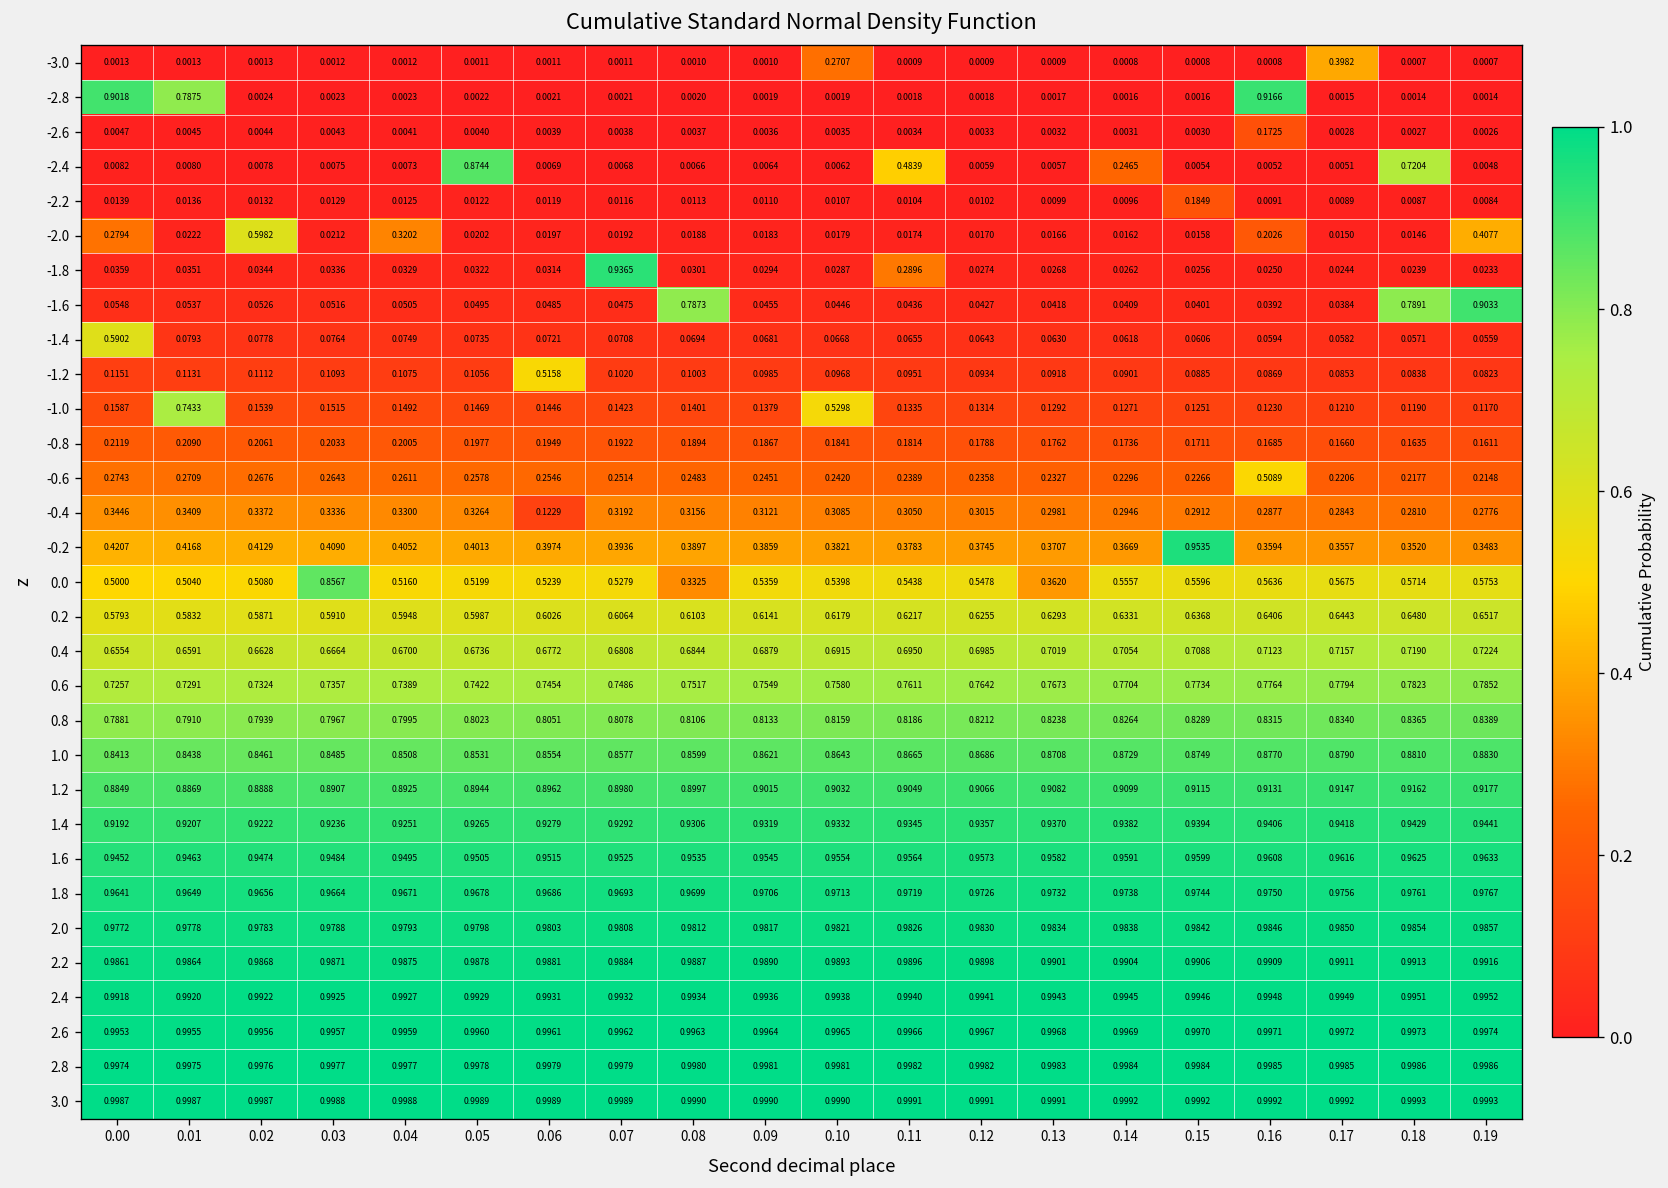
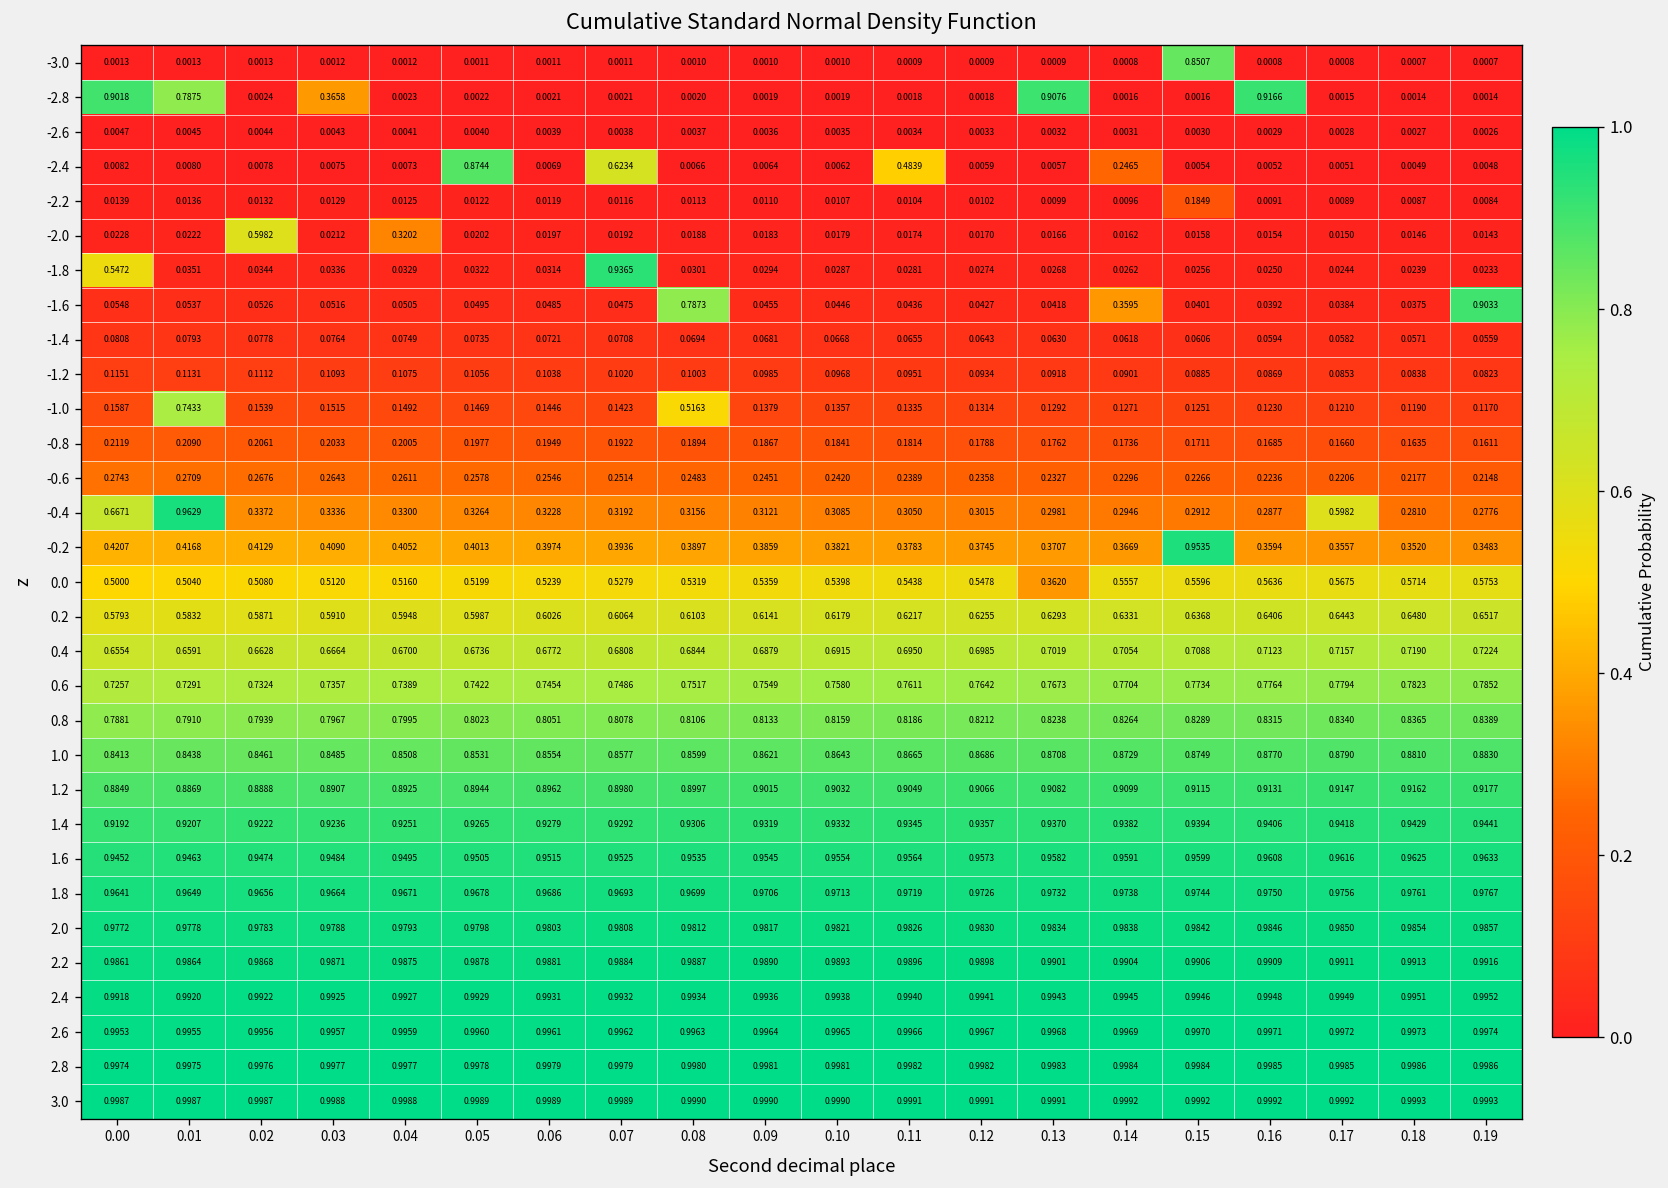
-3.0, 0.10: 0.2707 -> 0.0010
-3.0, 0.15: 0.0008 -> 0.8507
-3.0, 0.17: 0.3982 -> 0.0008
-2.8, 0.03: 0.0023 -> 0.3658
-2.8, 0.13: 0.0017 -> 0.9076
-2.6, 0.16: 0.1725 -> 0.0029
-2.4, 0.07: 0.0068 -> 0.6234
-2.4, 0.18: 0.7204 -> 0.0049
-2.0, 0.00: 0.2794 -> 0.0228
-2.0, 0.16: 0.2026 -> 0.0154
-2.0, 0.19: 0.4077 -> 0.0143
-1.8, 0.00: 0.0359 -> 0.5472
-1.8, 0.11: 0.2896 -> 0.0281
-1.6, 0.14: 0.0409 -> 0.3595
-1.6, 0.18: 0.7891 -> 0.0375
-1.4, 0.00: 0.5902 -> 0.0808
-1.2, 0.06: 0.5158 -> 0.1038
-1.0, 0.08: 0.1401 -> 0.5163
-1.0, 0.10: 0.5298 -> 0.1357
-0.6, 0.16: 0.5089 -> 0.2236
-0.4, 0.00: 0.3446 -> 0.6671
-0.4, 0.01: 0.3409 -> 0.9629
-0.4, 0.06: 0.1229 -> 0.3228
-0.4, 0.17: 0.2843 -> 0.5982
0.0, 0.03: 0.8567 -> 0.5120
0.0, 0.08: 0.3325 -> 0.5319
